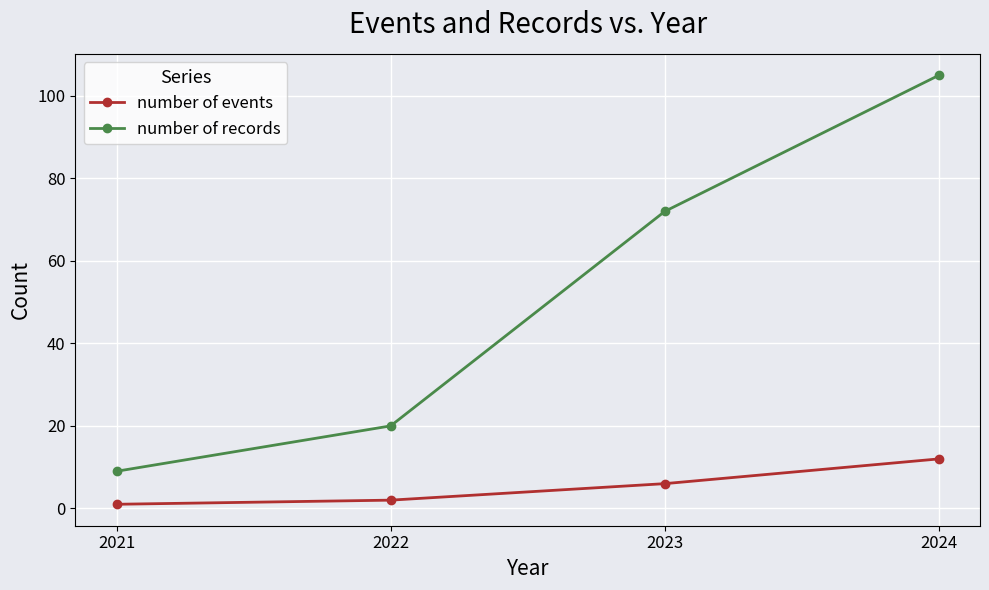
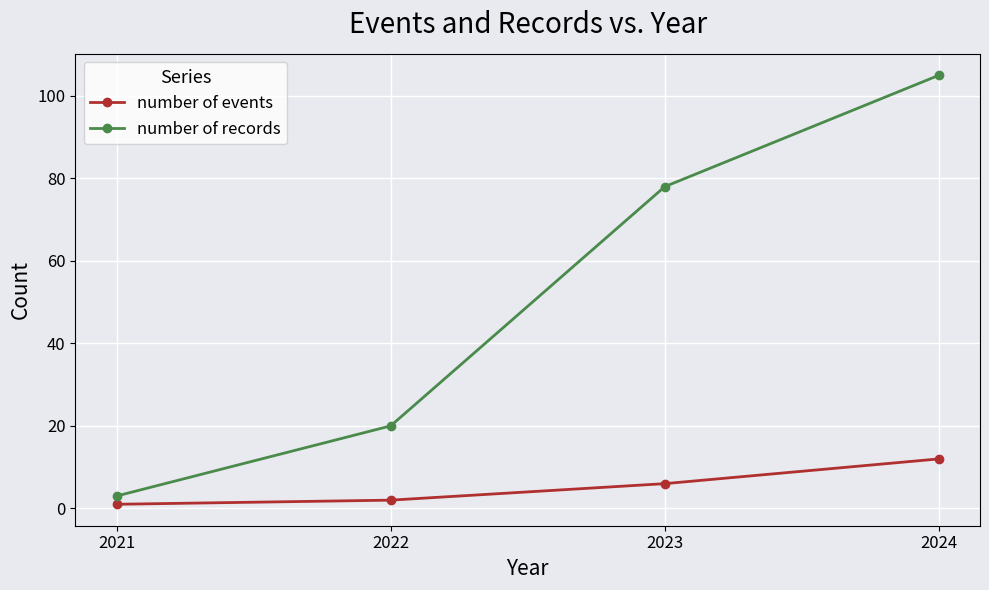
number of records, 2021: 9 -> 3
number of records, 2023: 72 -> 78
